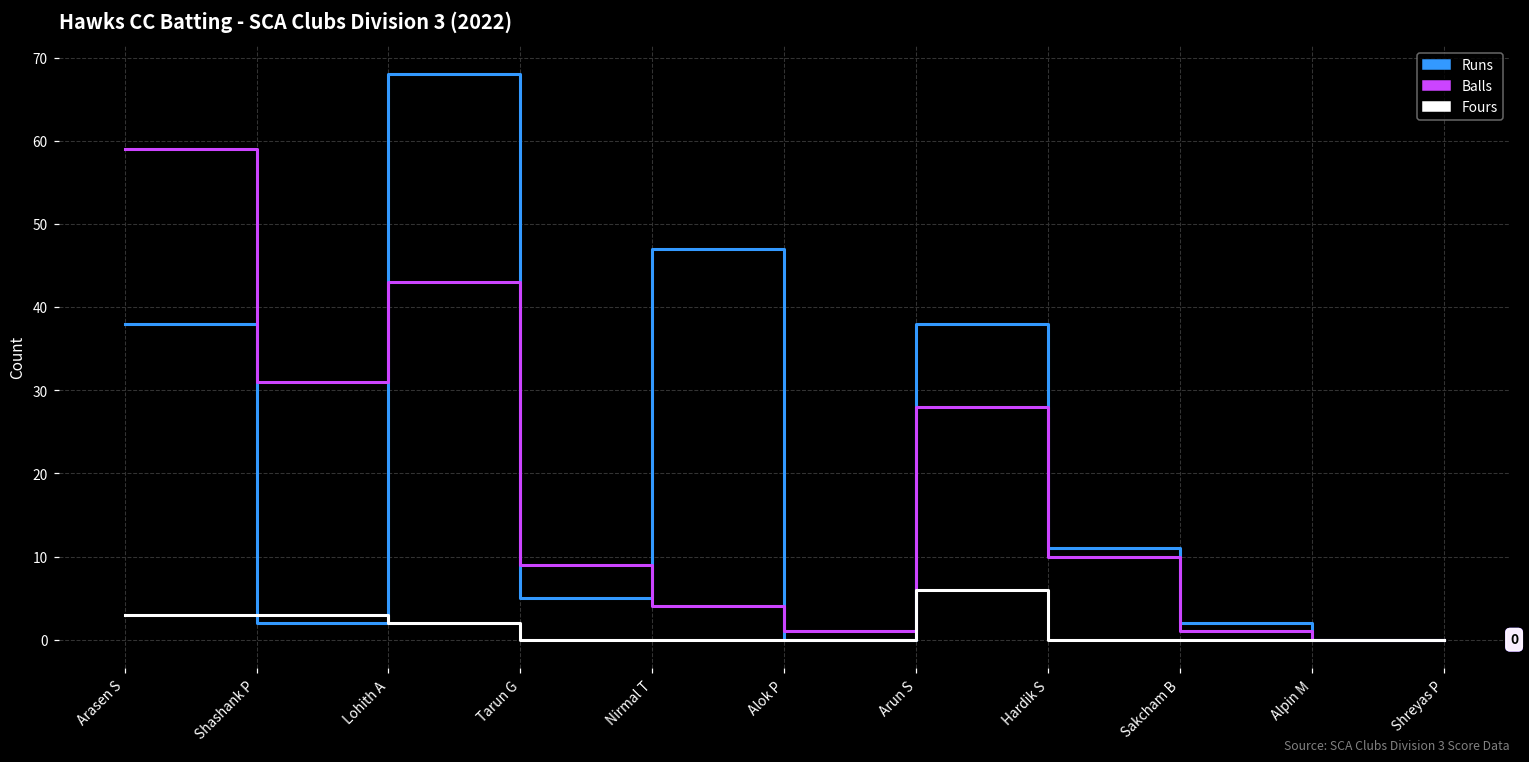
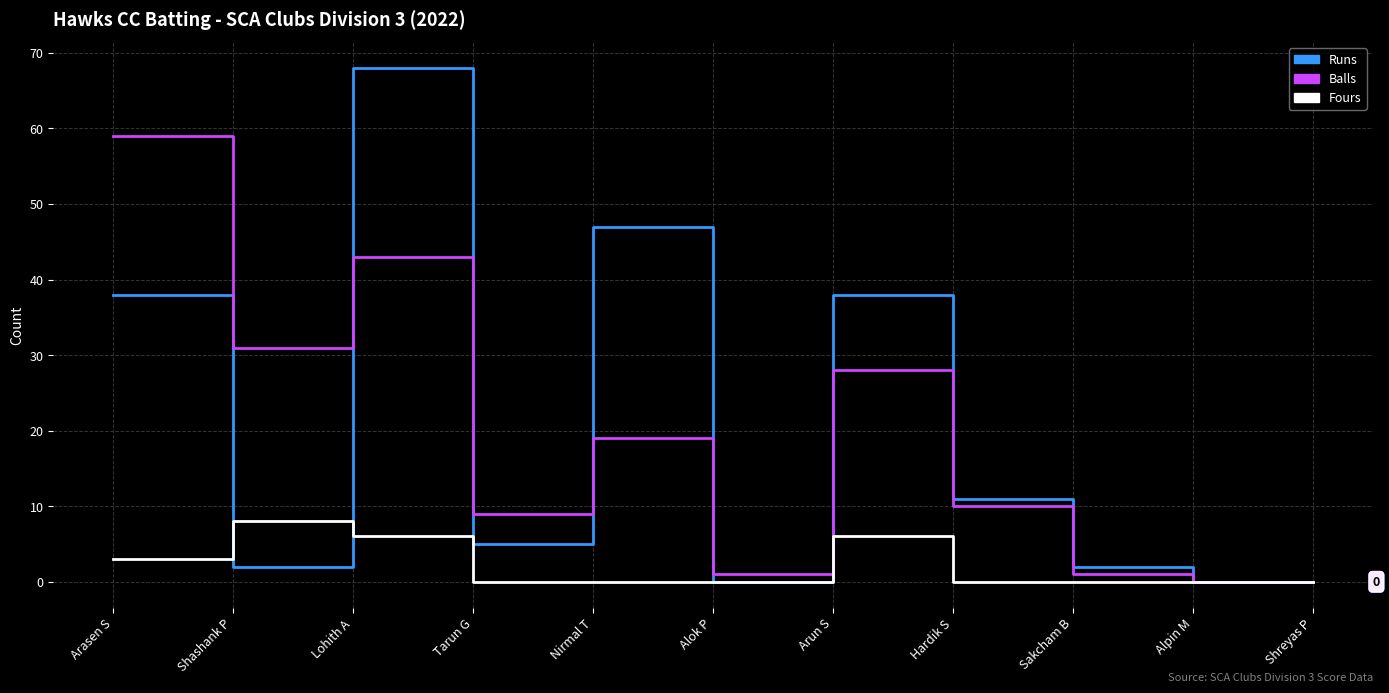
Fours, Shashank P: 3 -> 8
Fours, Lohith A: 2 -> 6
Balls, Nirmal T: 4 -> 19
